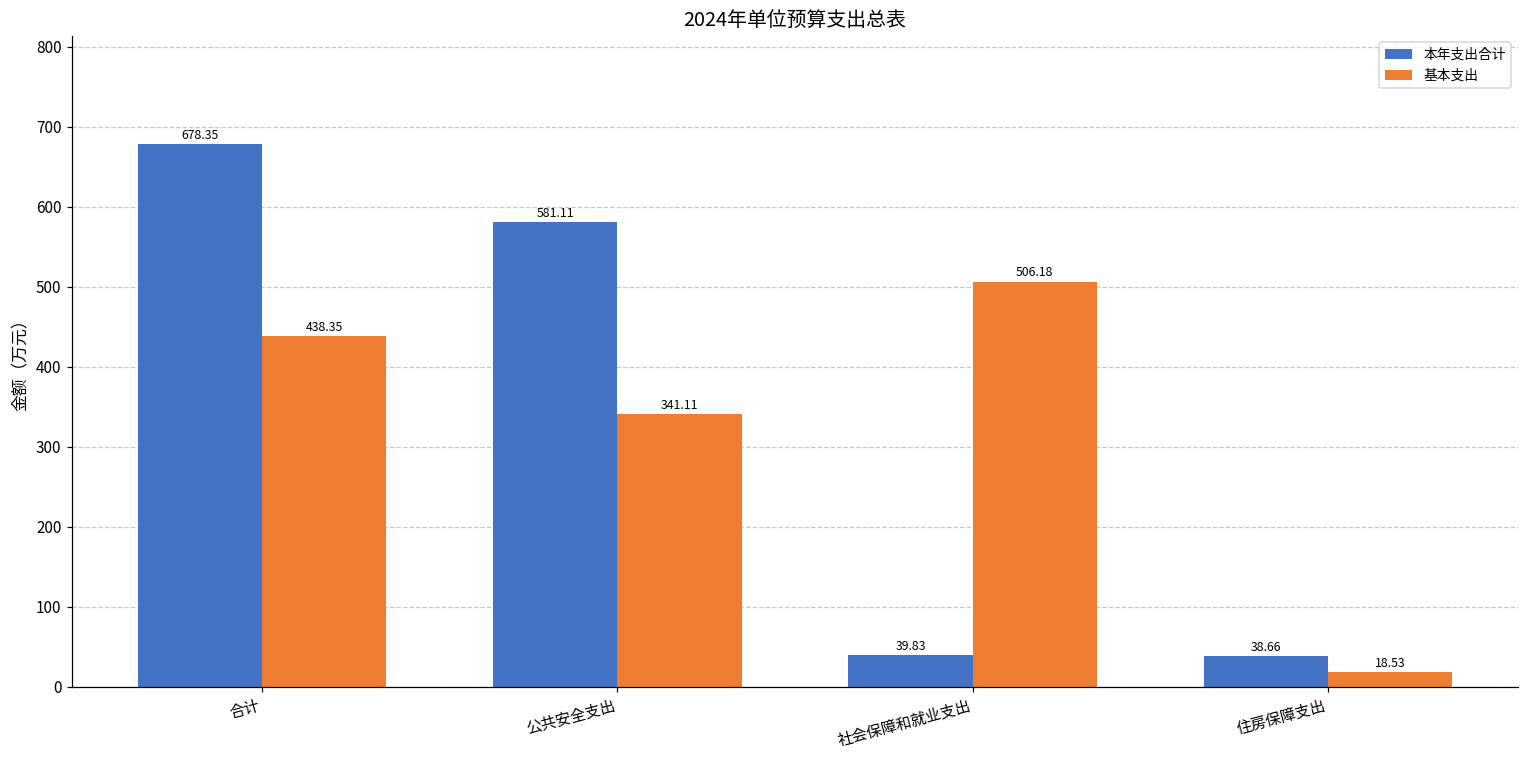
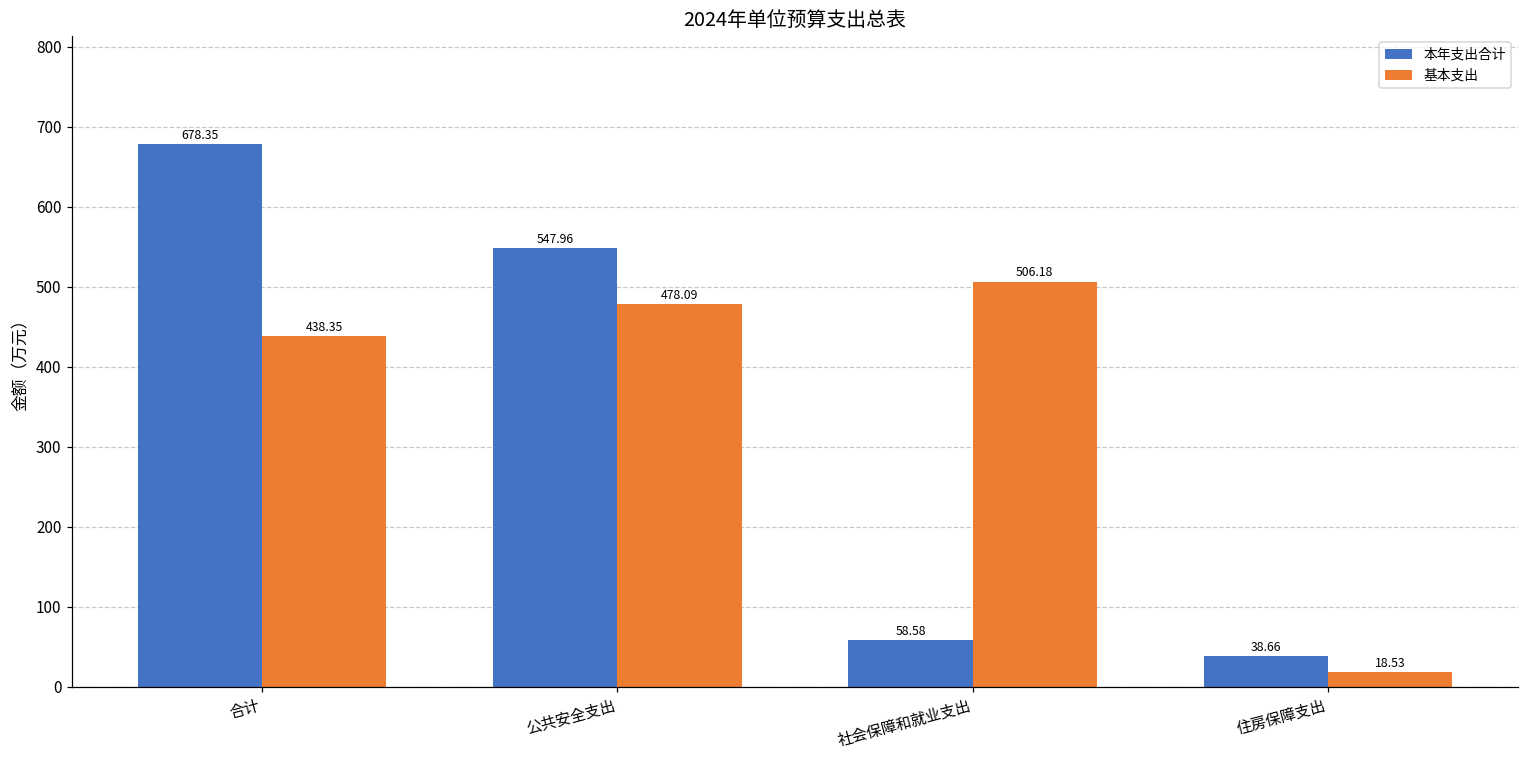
本年支出合计, 公共安全支出: 581.11 -> 547.96
基本支出, 公共安全支出: 341.11 -> 478.09
本年支出合计, 社会保障和就业支出: 39.83 -> 58.58
